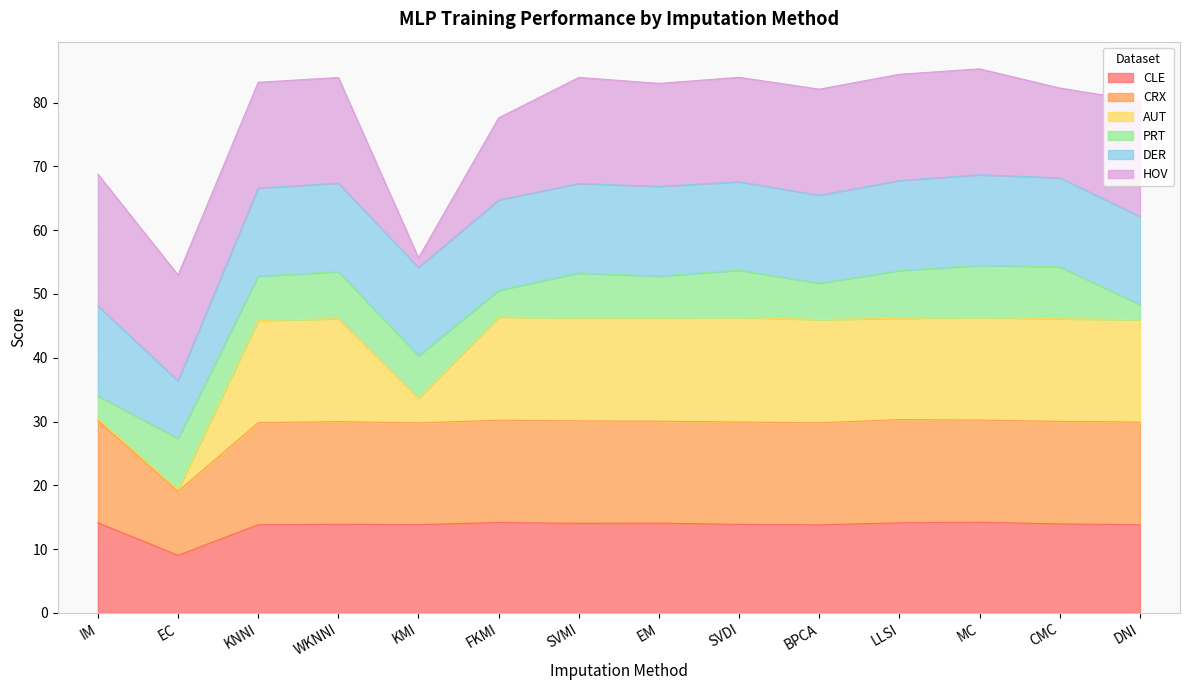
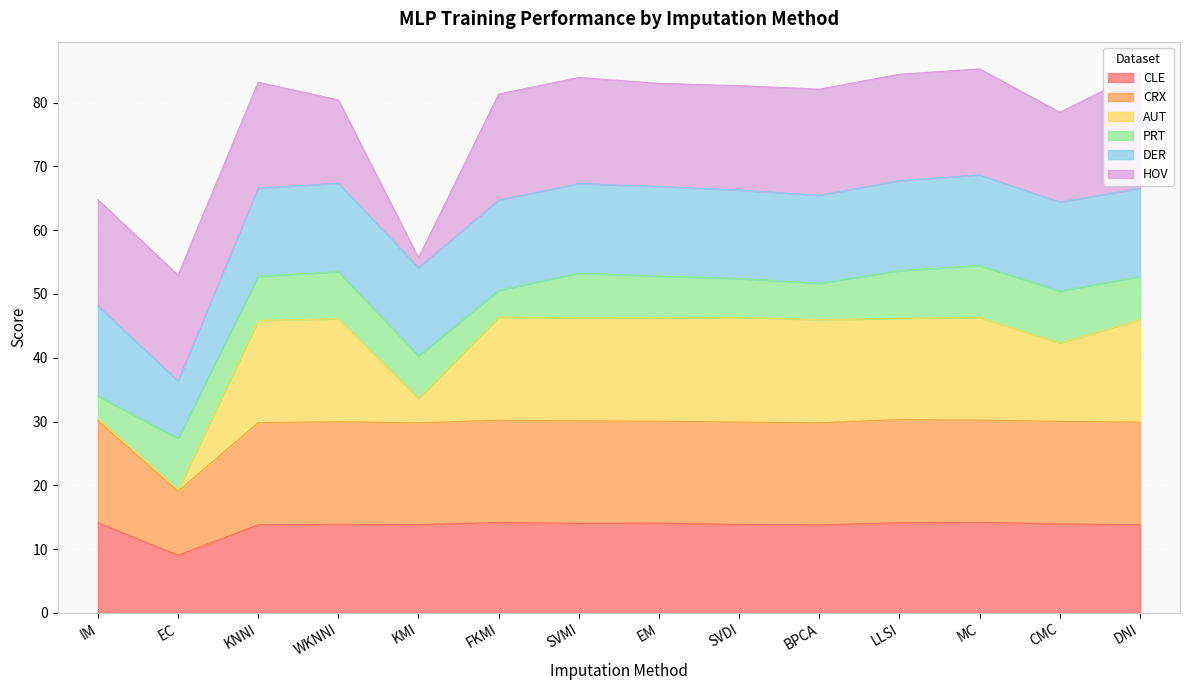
HOV, IM: 21 -> 17
HOV, WKNNI: 17 -> 13
HOV, FKMI: 13 -> 17
PRT, SVDI: 7 -> 6
AUT, CMC: 16 -> 12
PRT, DNI: 2 -> 7
